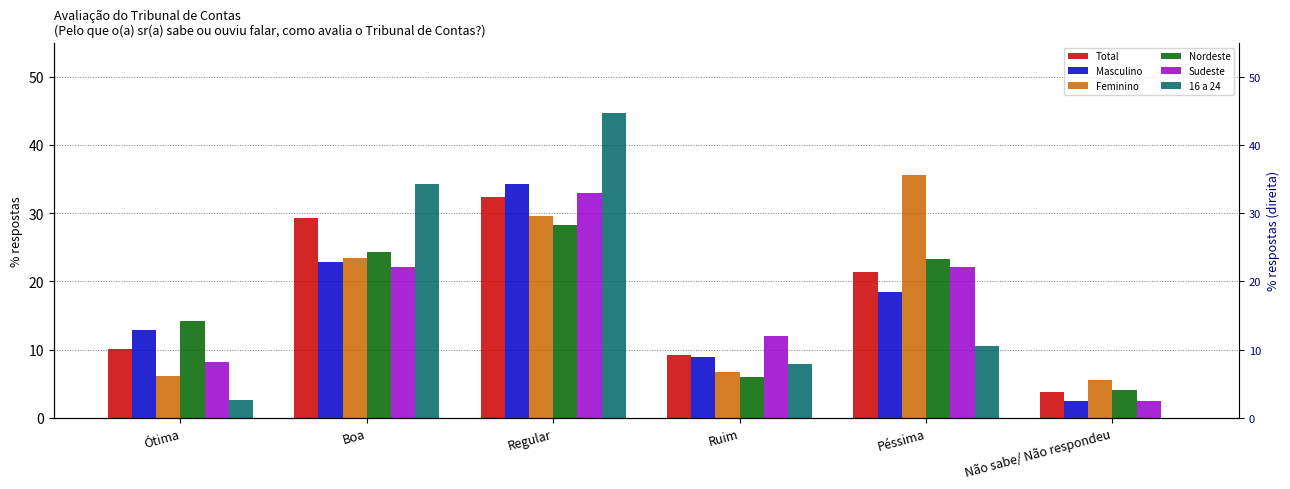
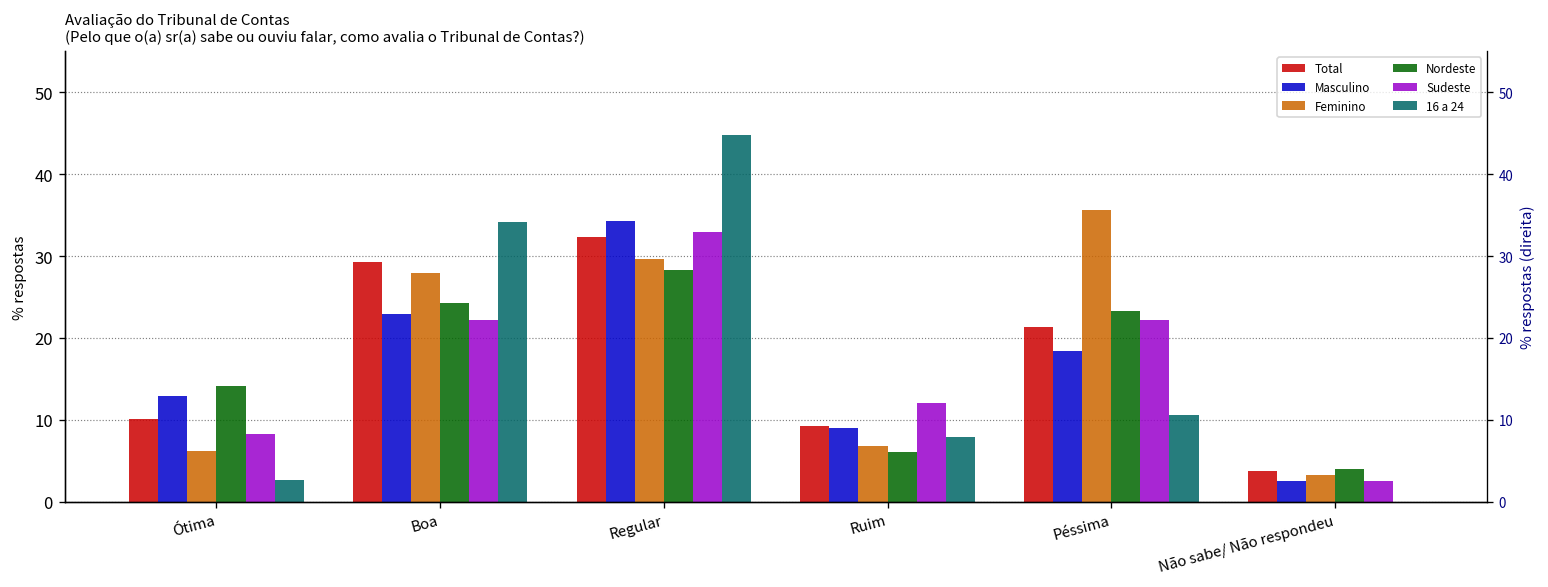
Feminino, Boa: 23 -> 28
Feminino, Não sabe/ Não respondeu: 6 -> 3
